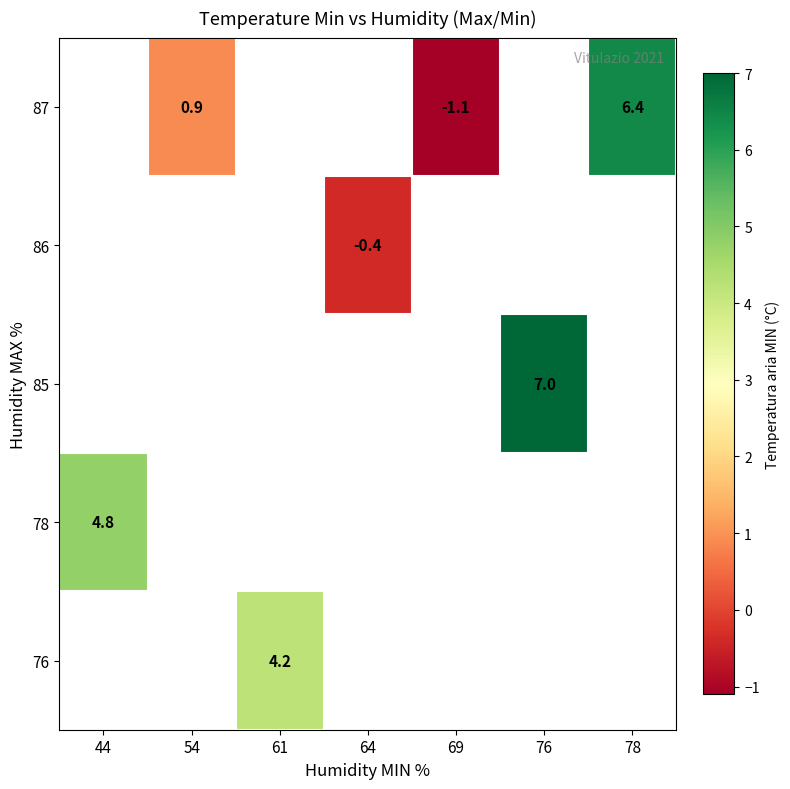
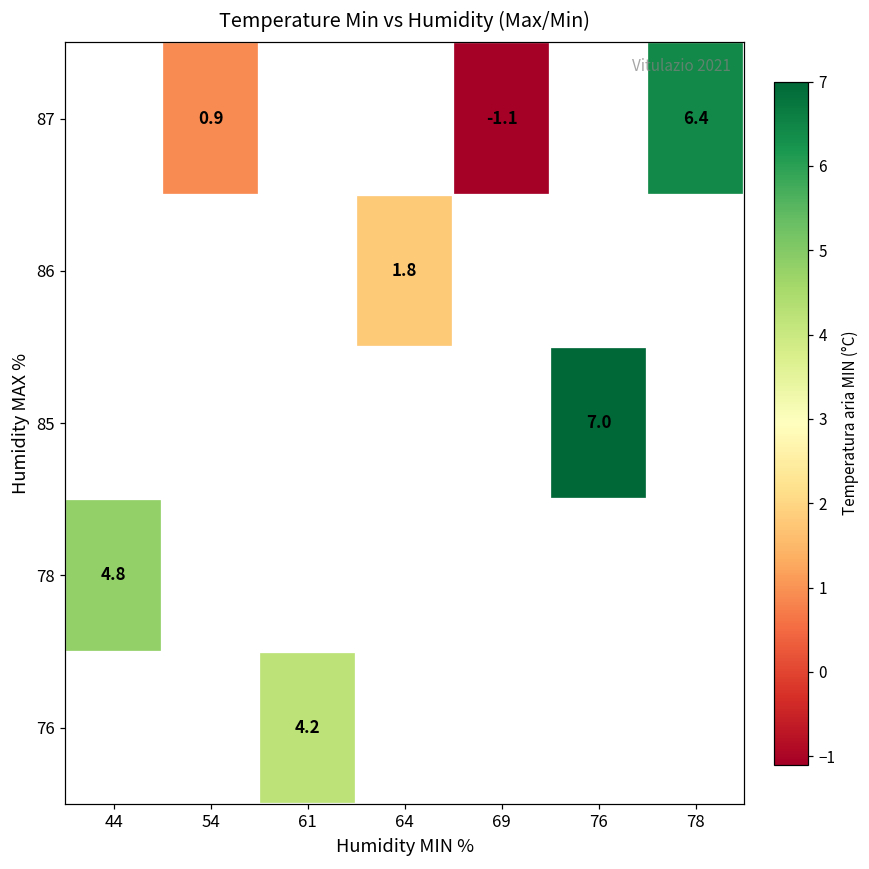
86, 64: -0.4 -> 1.8
